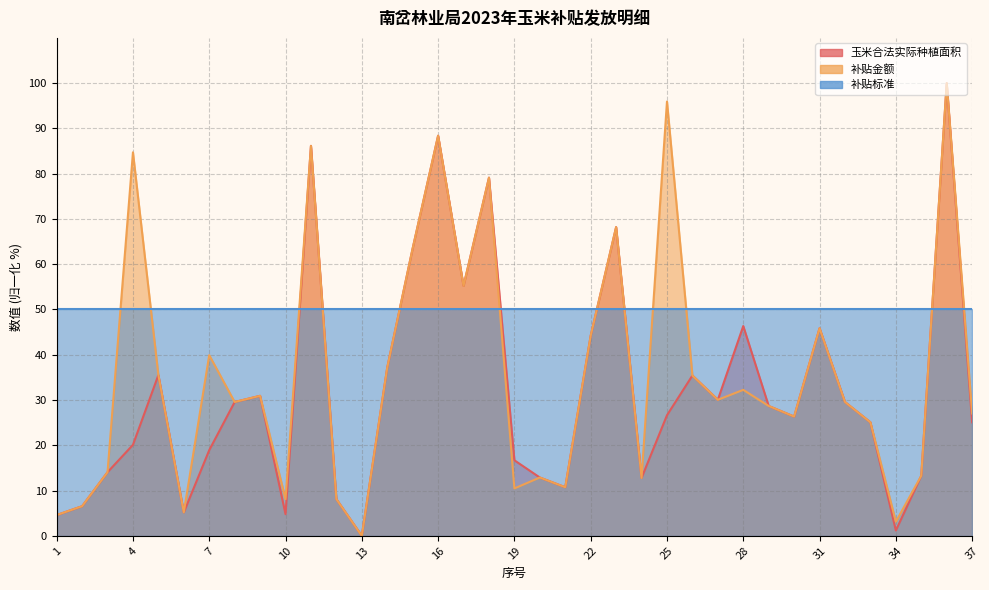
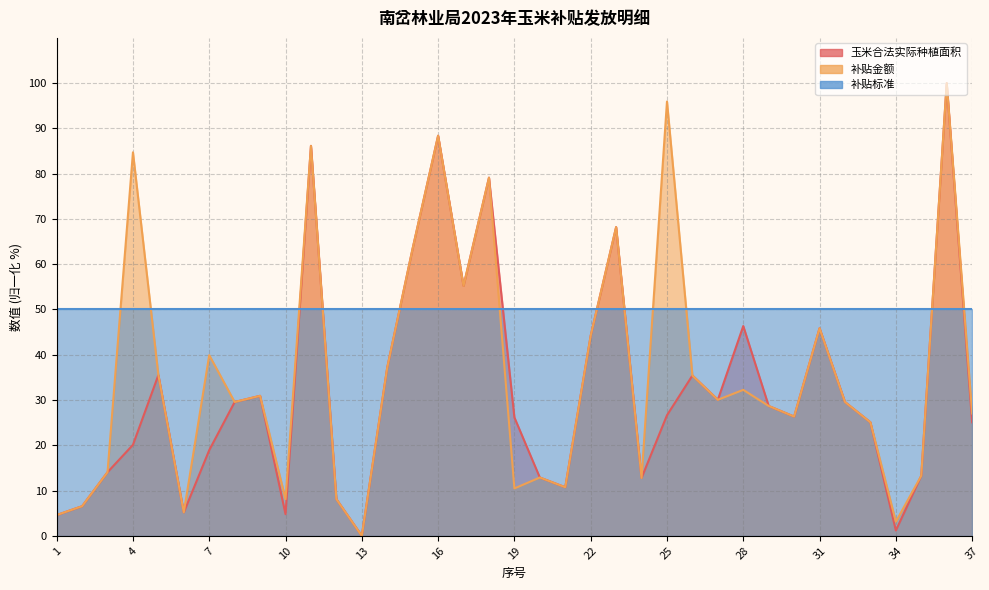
玉米合法实际种植面积, 19: 17 -> 26
